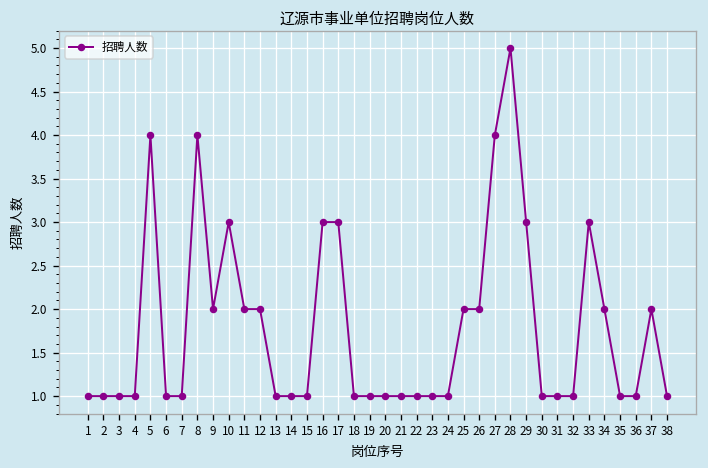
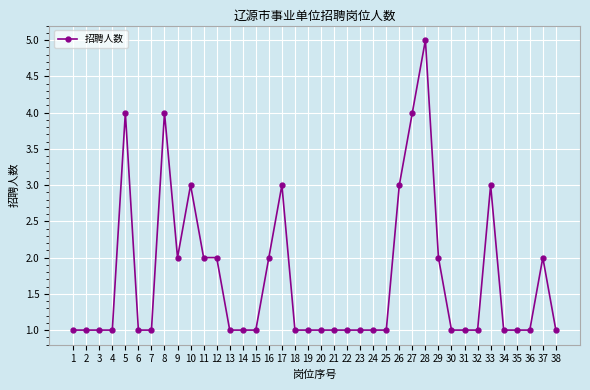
16: 3 -> 2
25: 2 -> 1
26: 2 -> 3
29: 3 -> 2
34: 2 -> 1
